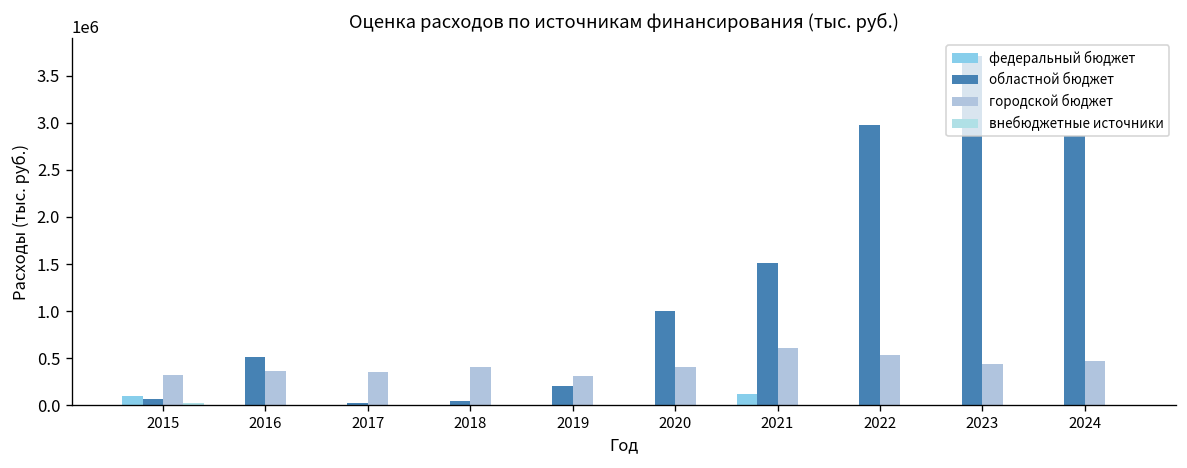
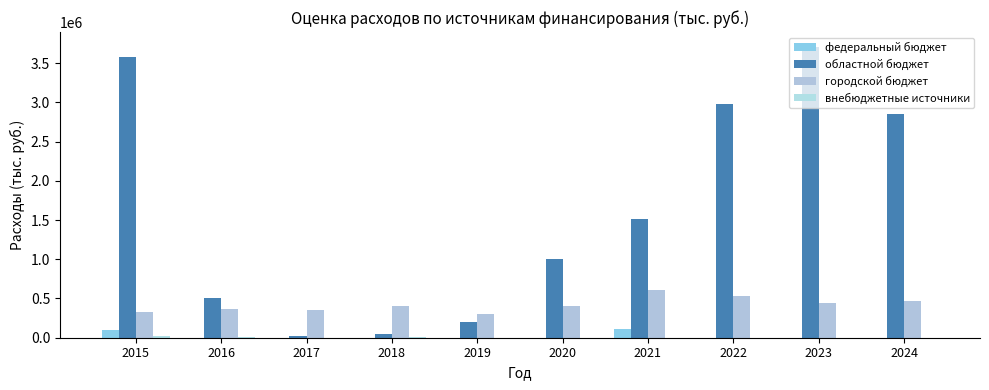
областной бюджет, 2015: 100000 -> 3600000
